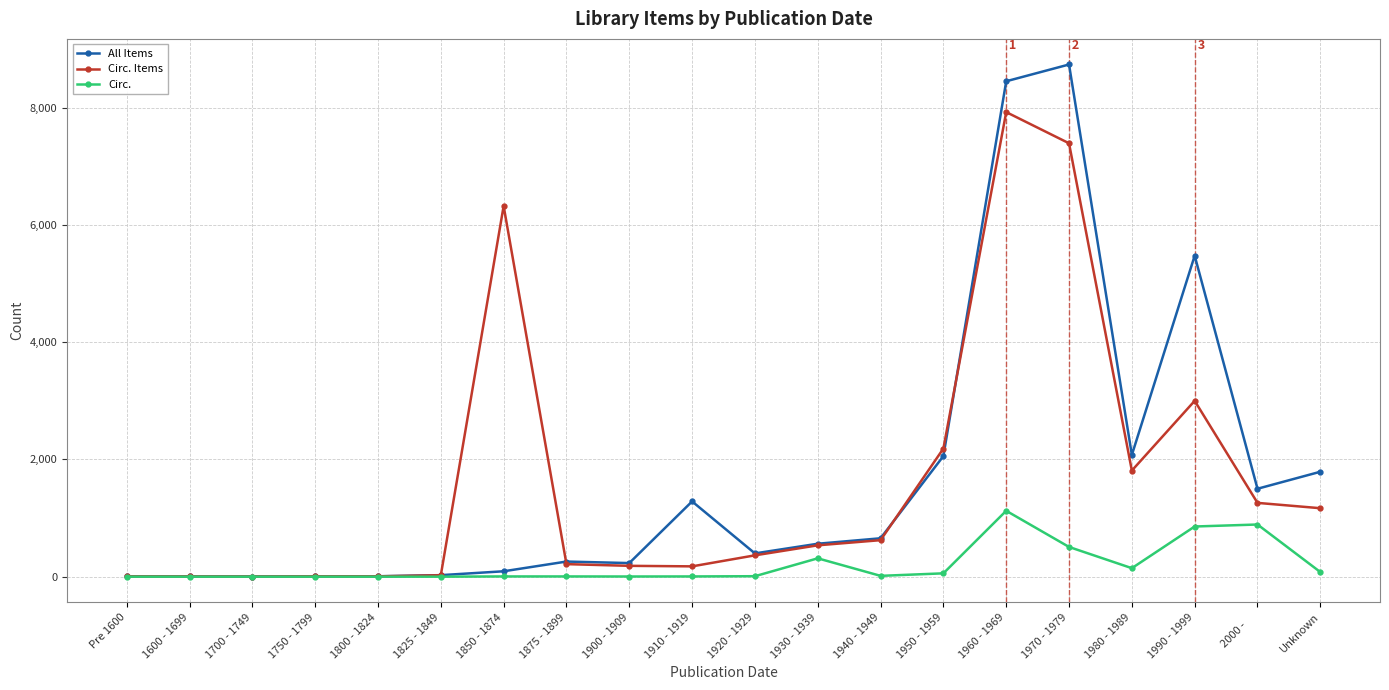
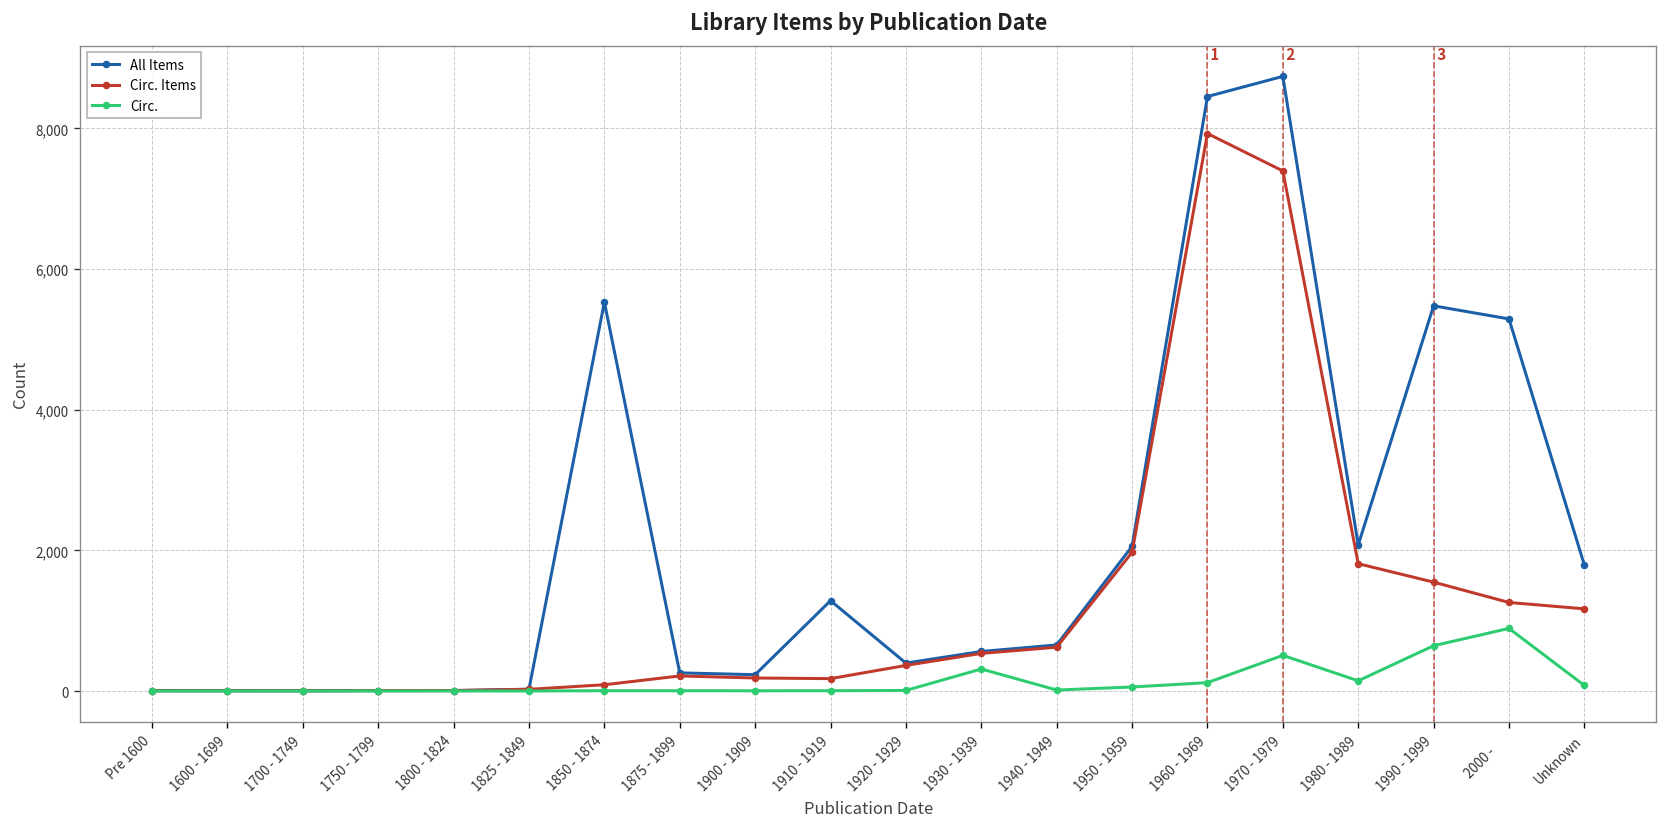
All Items, 1850 - 1874: 100 -> 5,500
Circ. Items, 1850 - 1874: 6,300 -> 100
Circ. Items, 1950 - 1959: 2,200 -> 2,000
Circ., 1960 - 1969: 1,100 -> 100
Circ. Items, 1990 - 1999: 3,000 -> 1,500
Circ., 1990 - 1999: 900 -> 600
All Items, 2000 -: 1,500 -> 5,300
